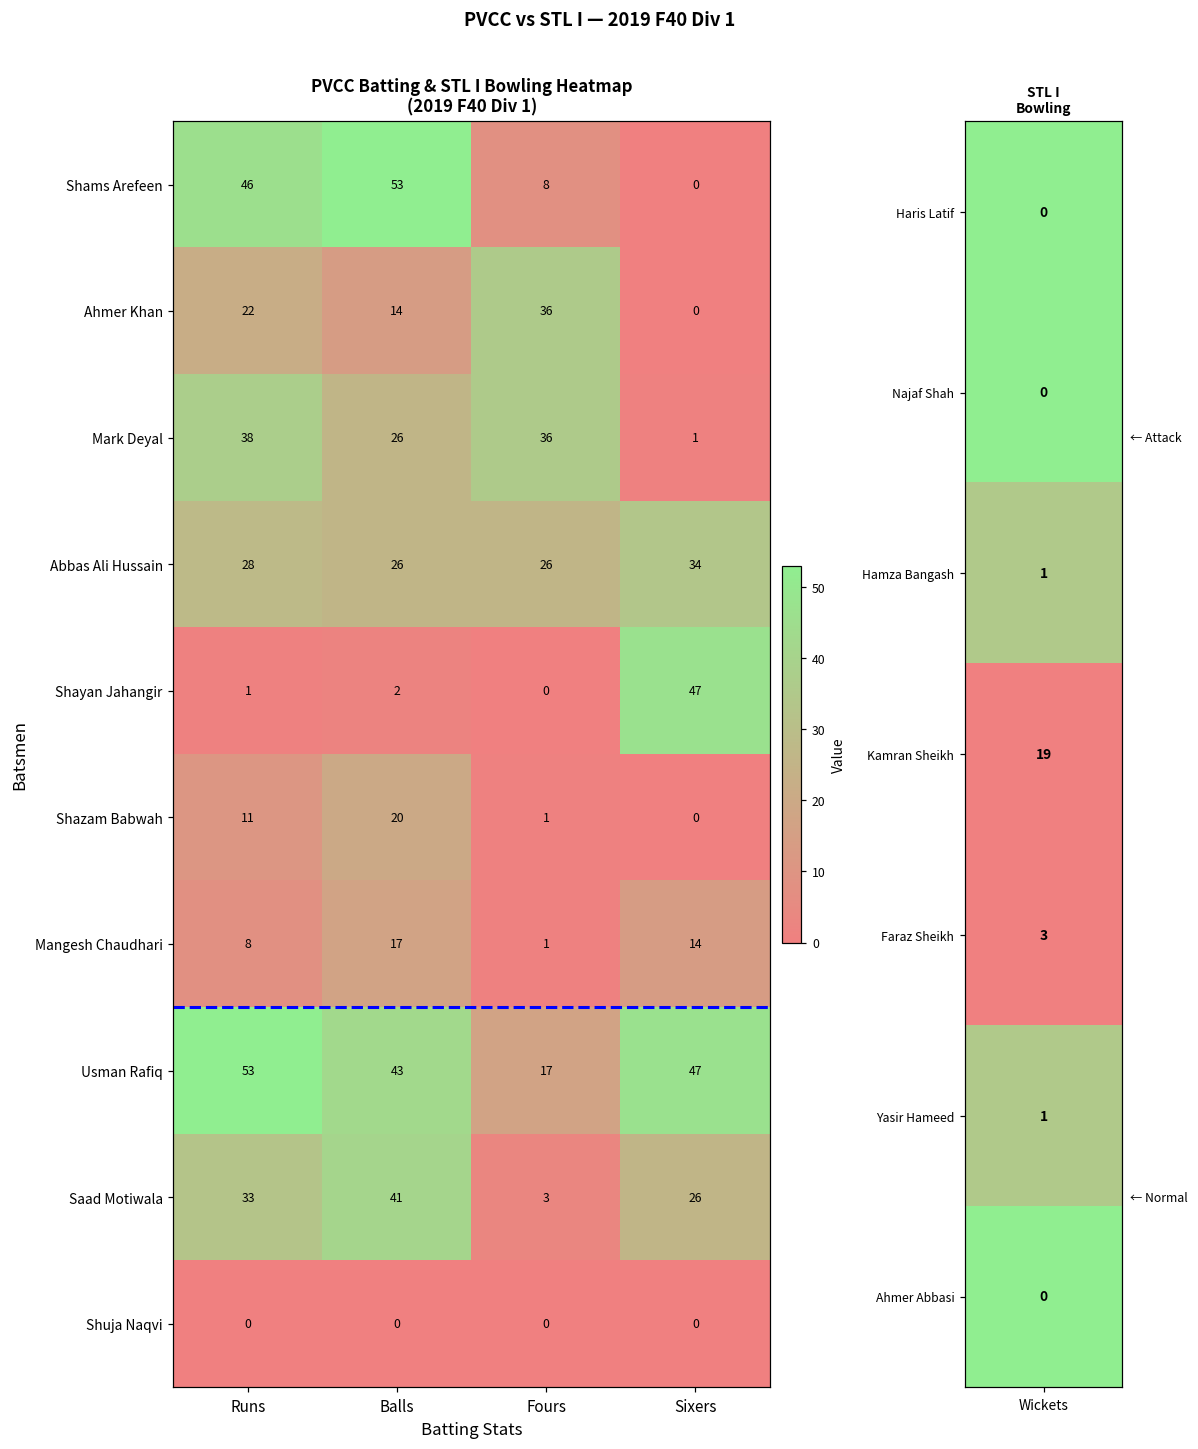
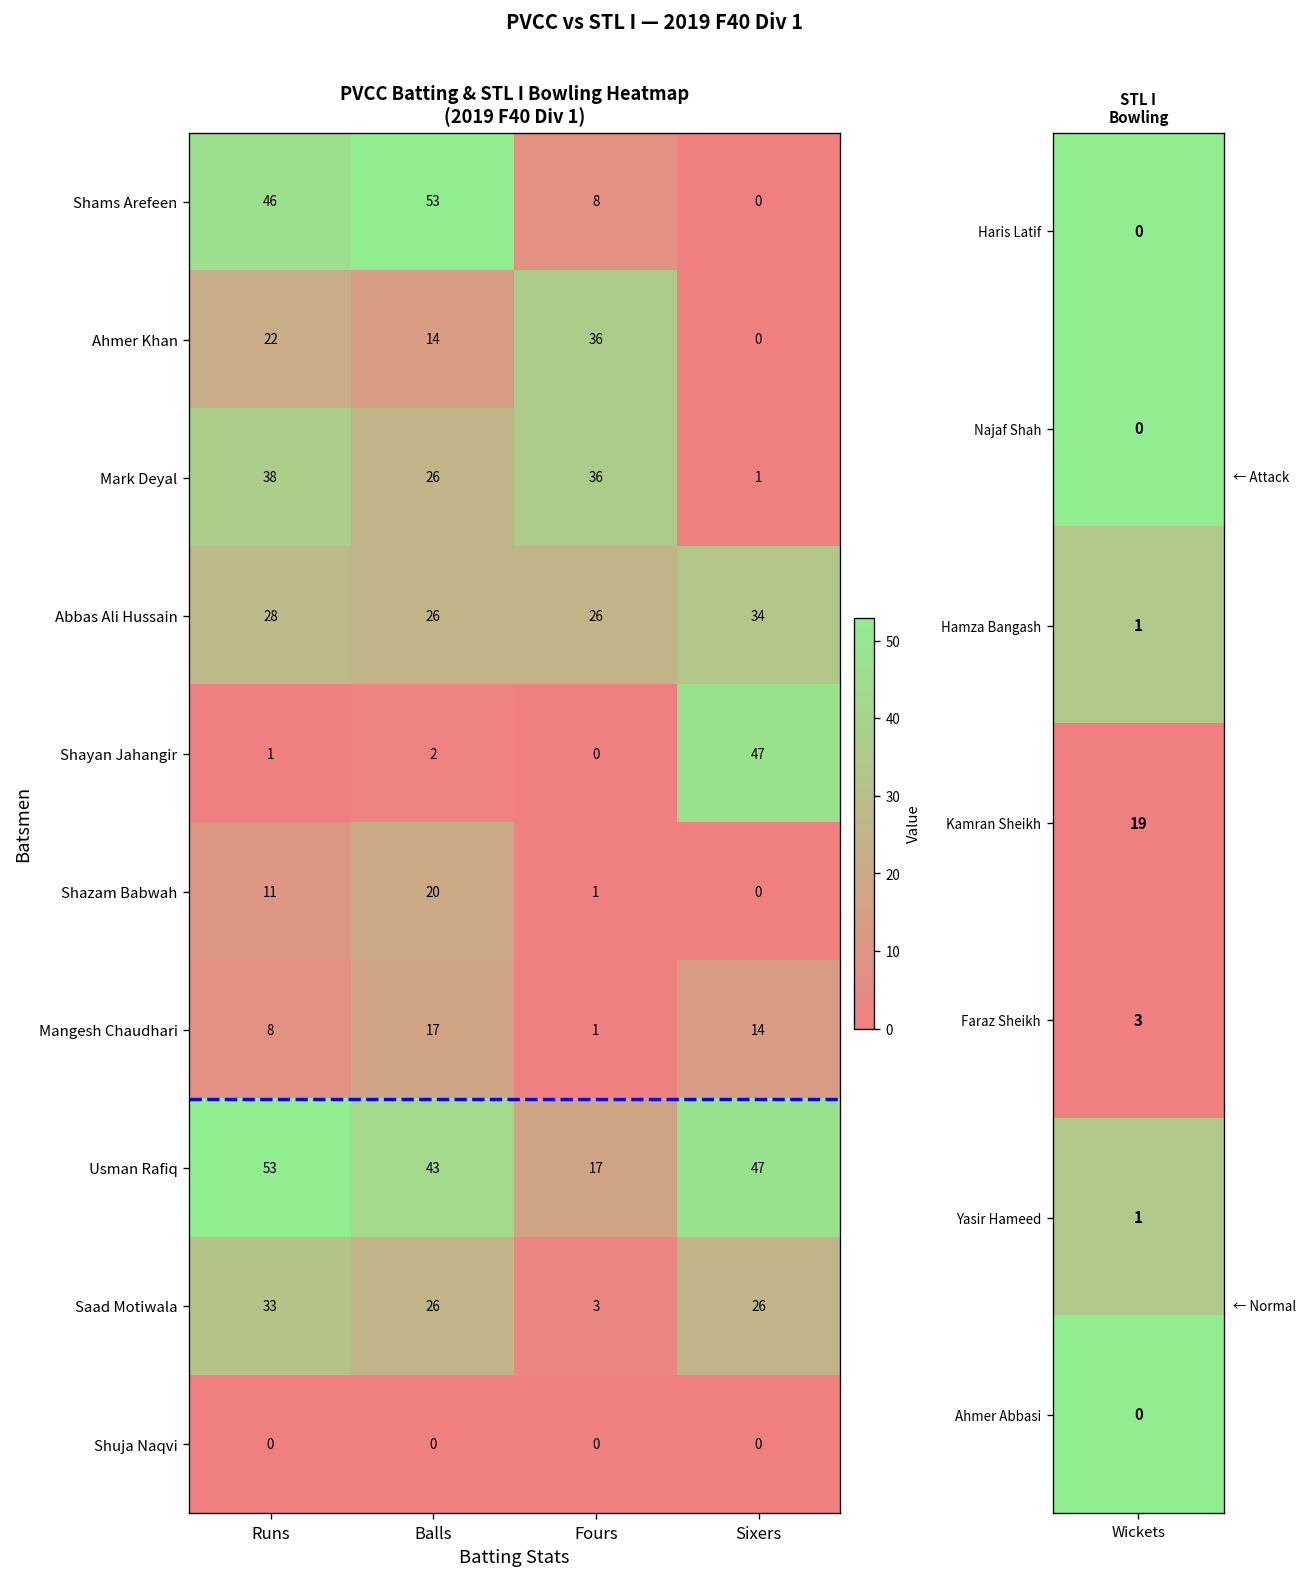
PVCC Batting & STL I Bowling Heatmap (2019 F40 Div 1), Saad Motiwala, Balls: 41 -> 26
